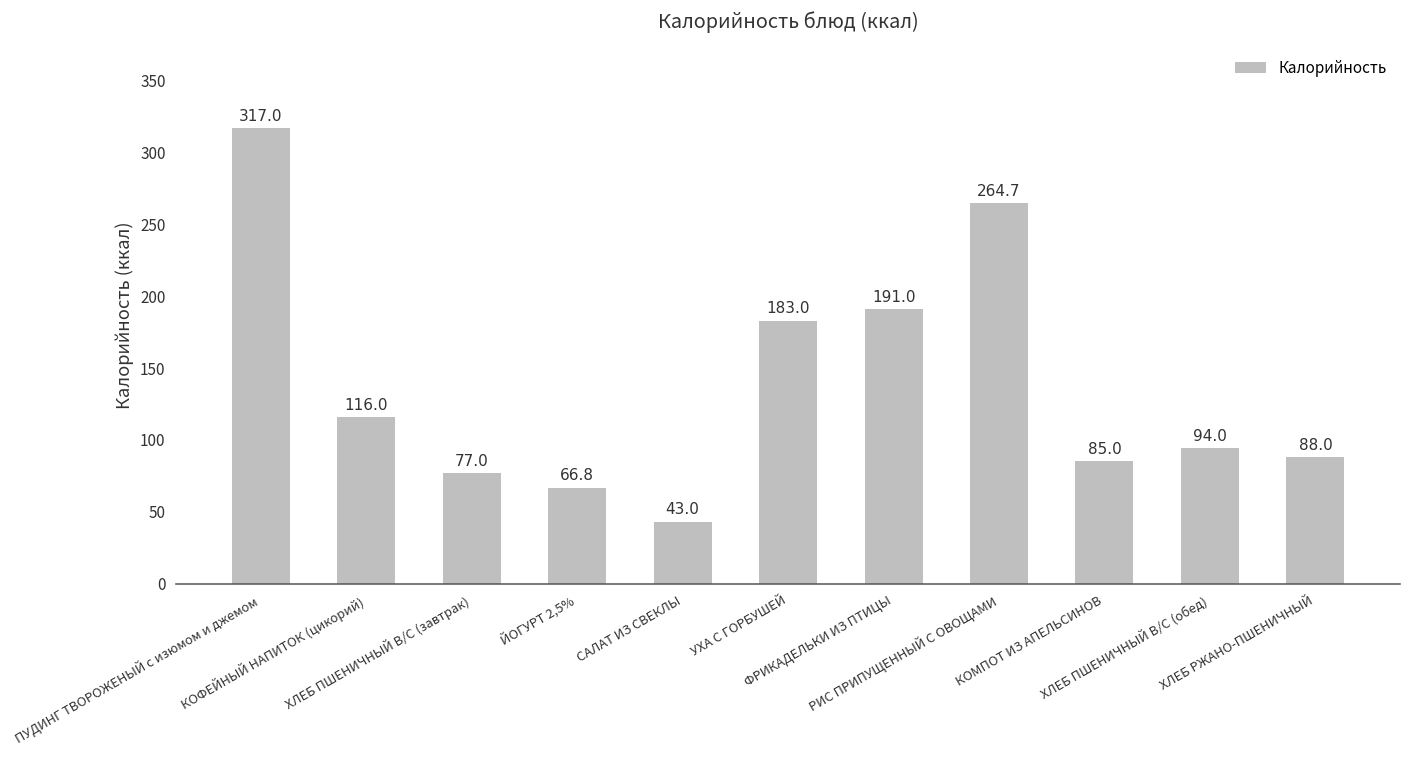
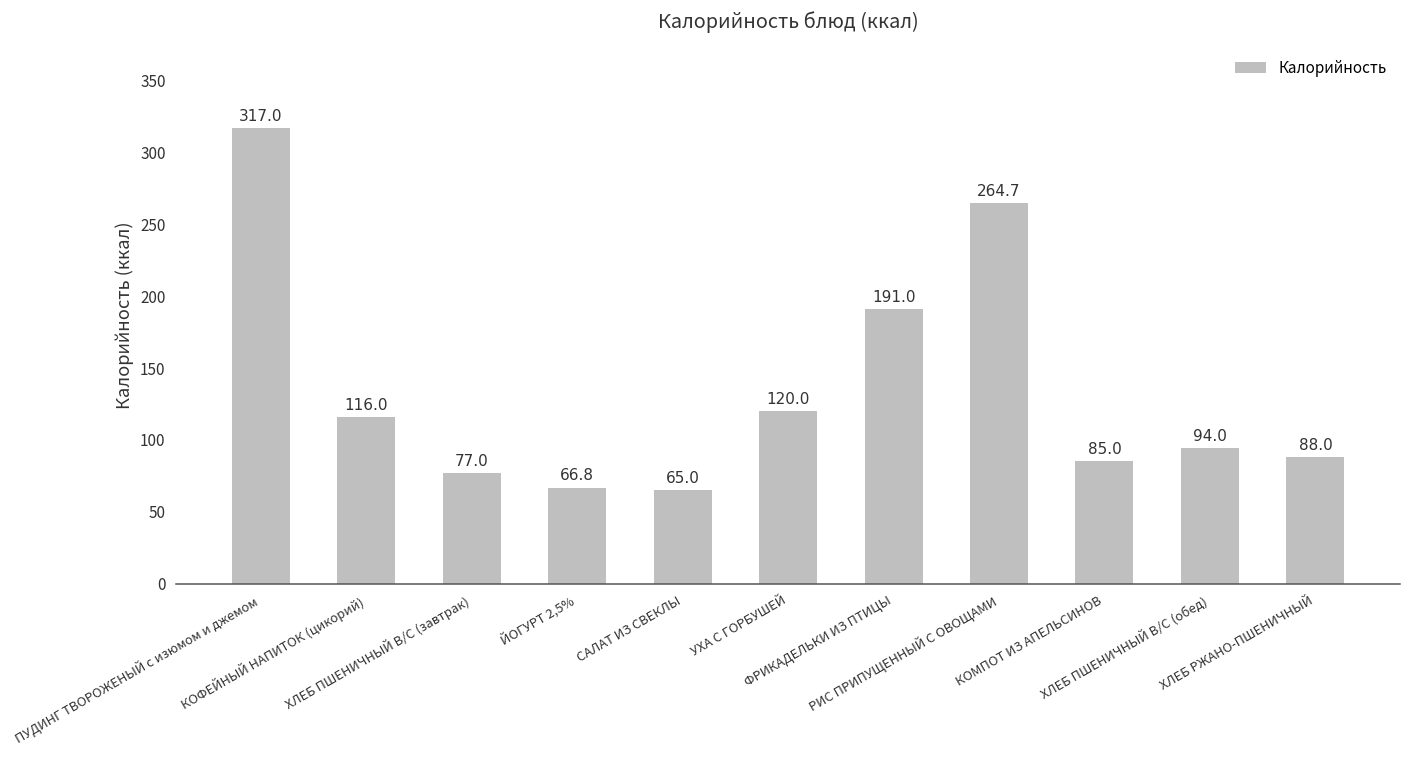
САЛАТ ИЗ СВЕКЛЫ: 43.0 -> 65.0
УХА С ГОРБУШЕЙ: 183.0 -> 120.0
